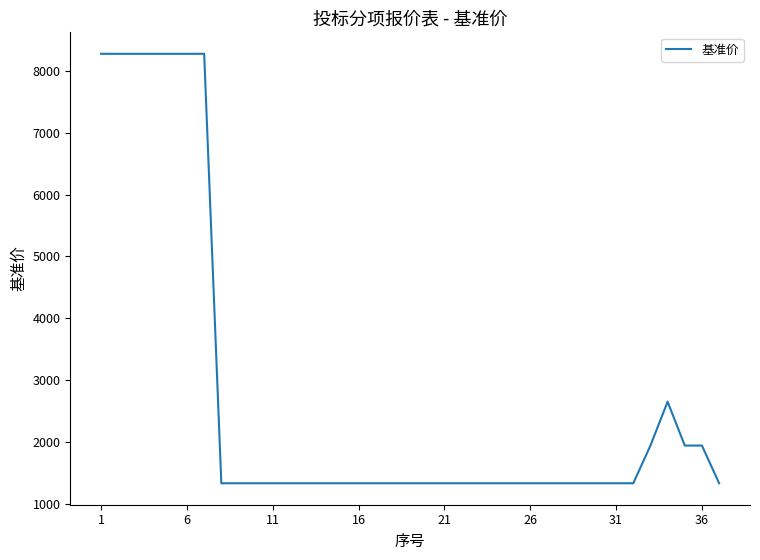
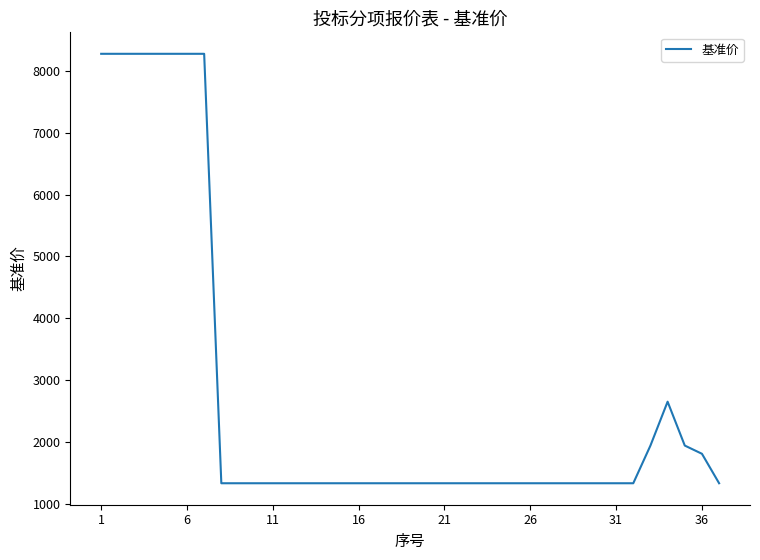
36: 1900 -> 1800
